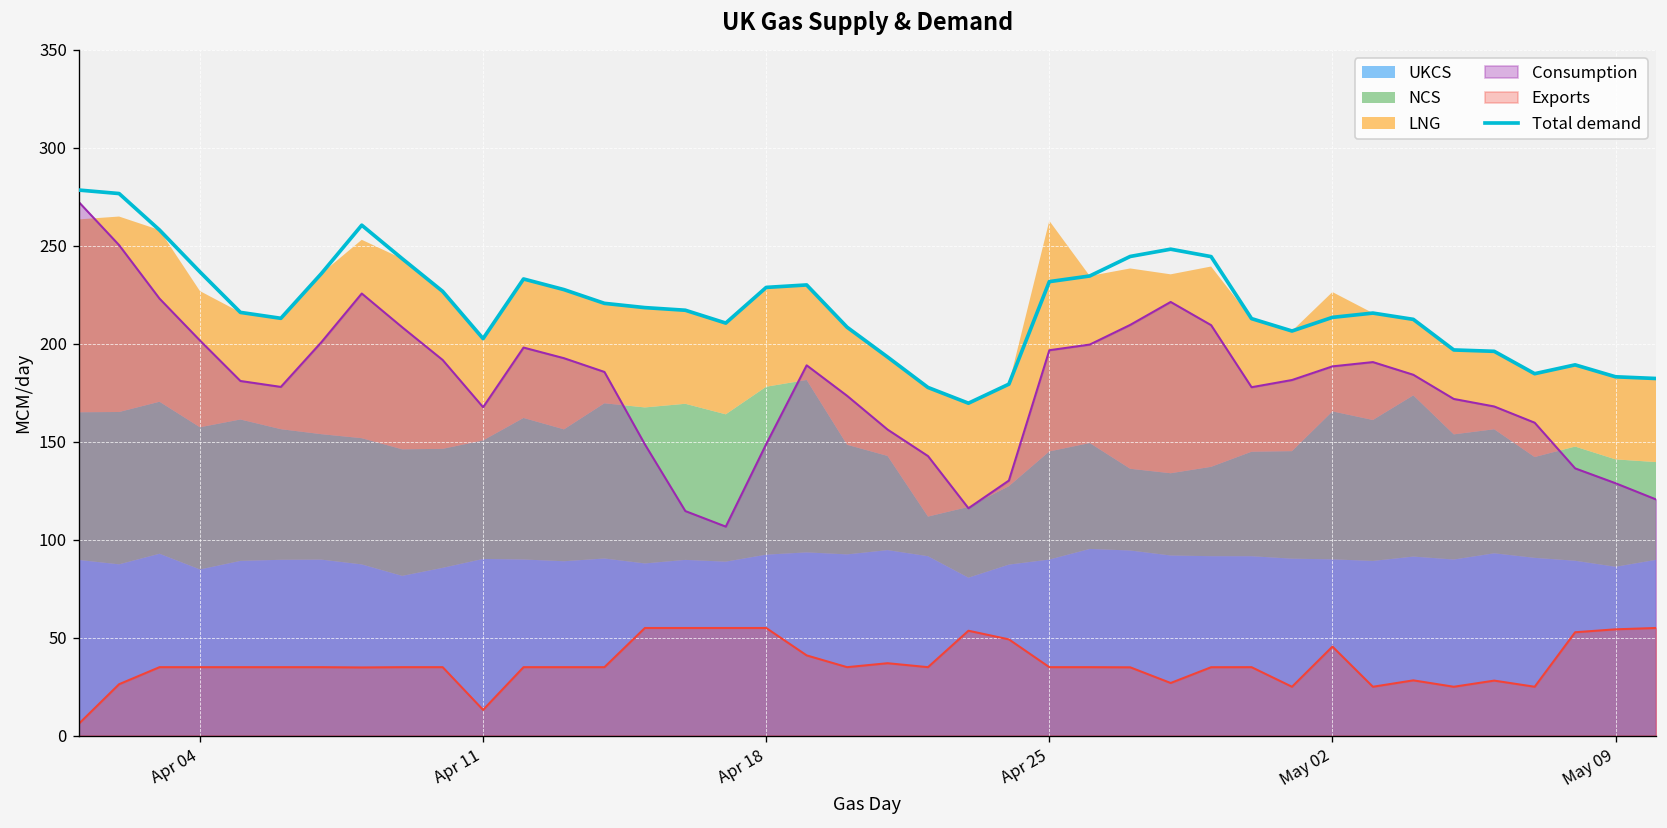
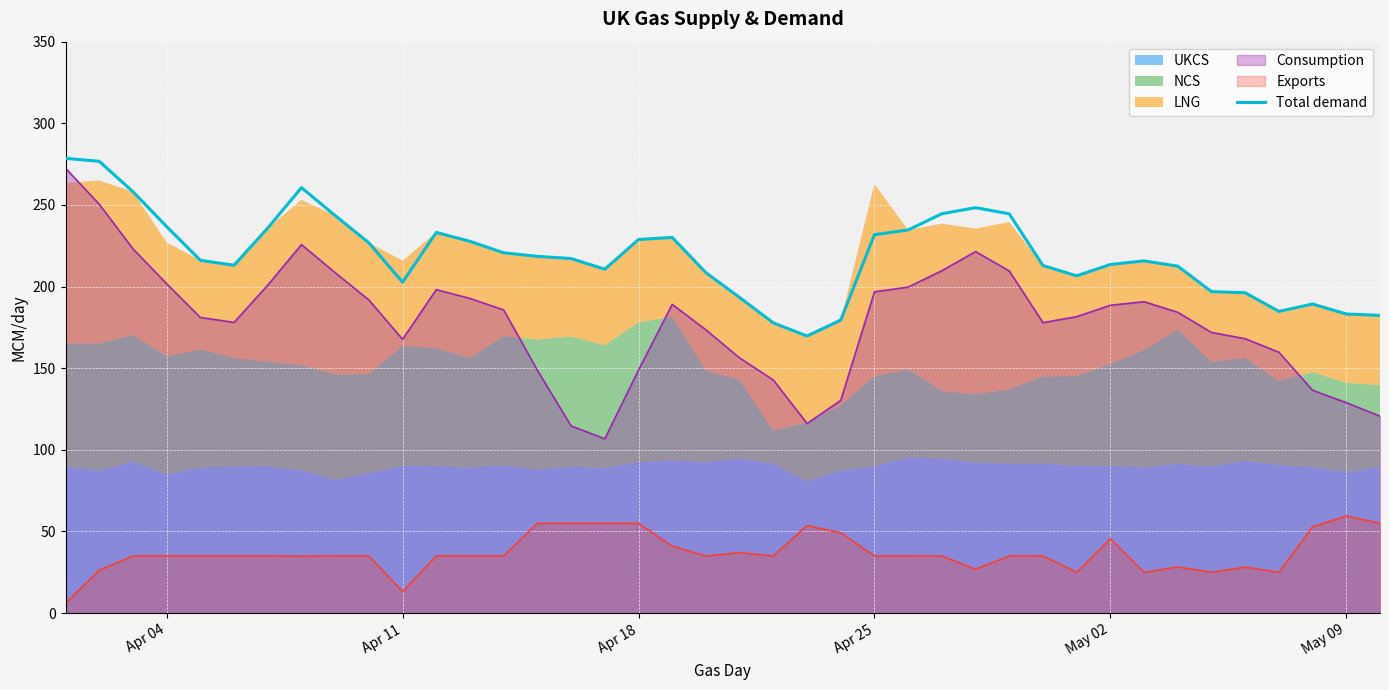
NCS, Apr 11: 60 -> 74
NCS, May 02: 76 -> 63
Exports, May 09: 54 -> 59
